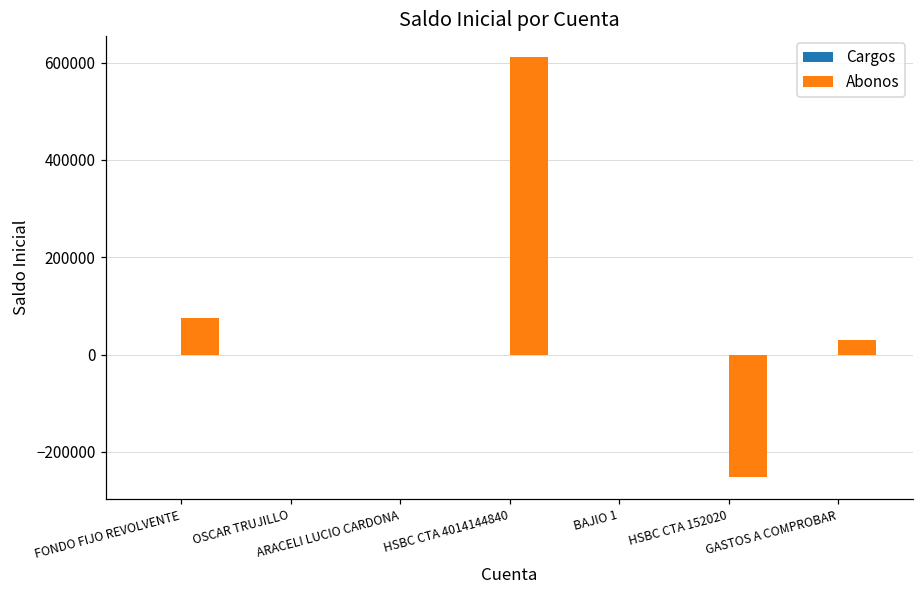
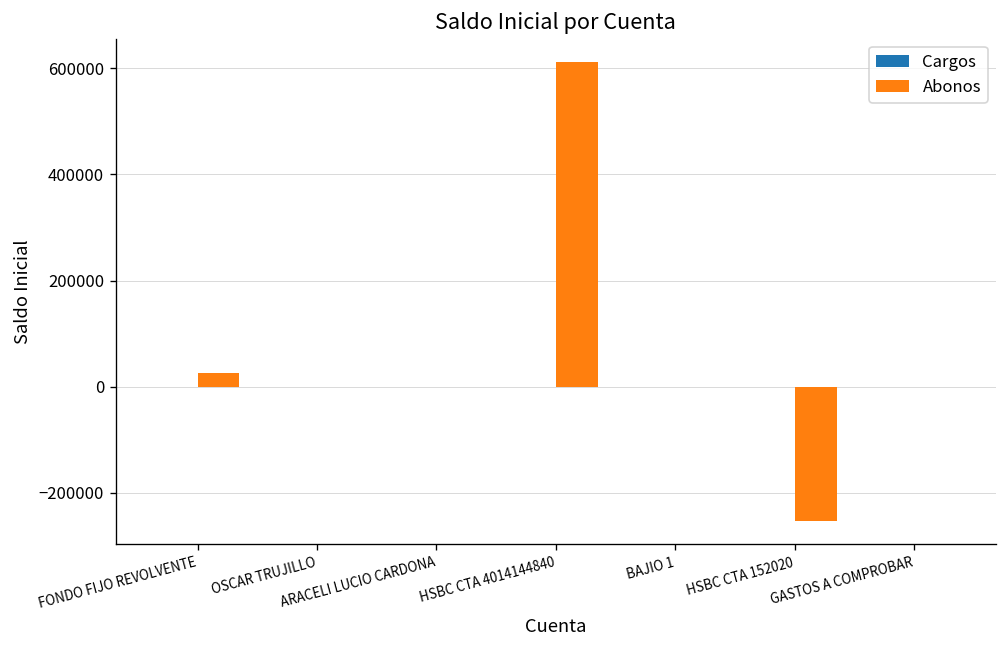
Abonos, FONDO FIJO REVOLVENTE: 70000 -> 30000
Abonos, GASTOS A COMPROBAR: 30000 -> 0
